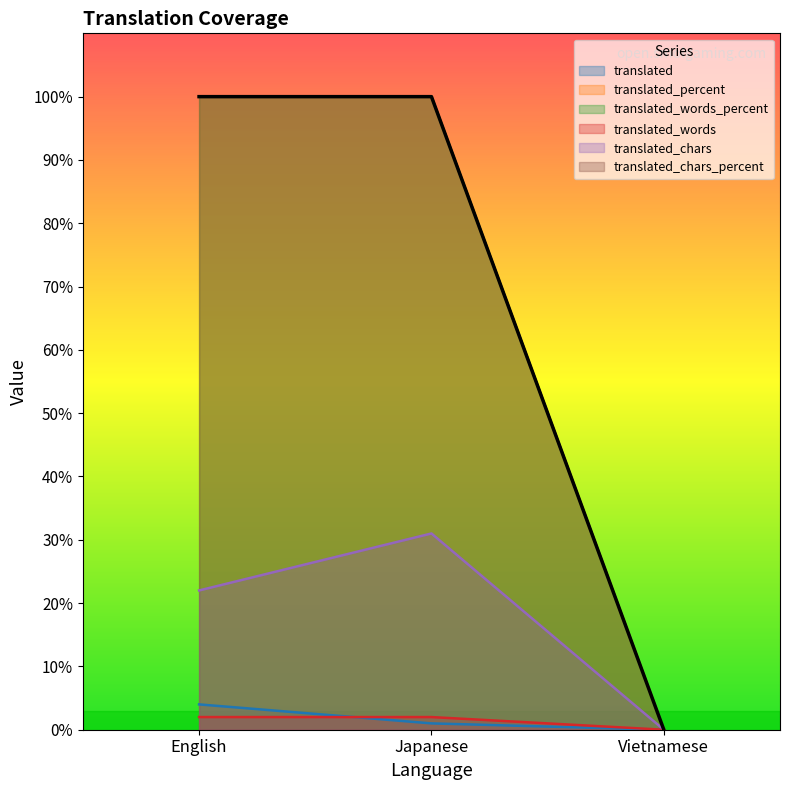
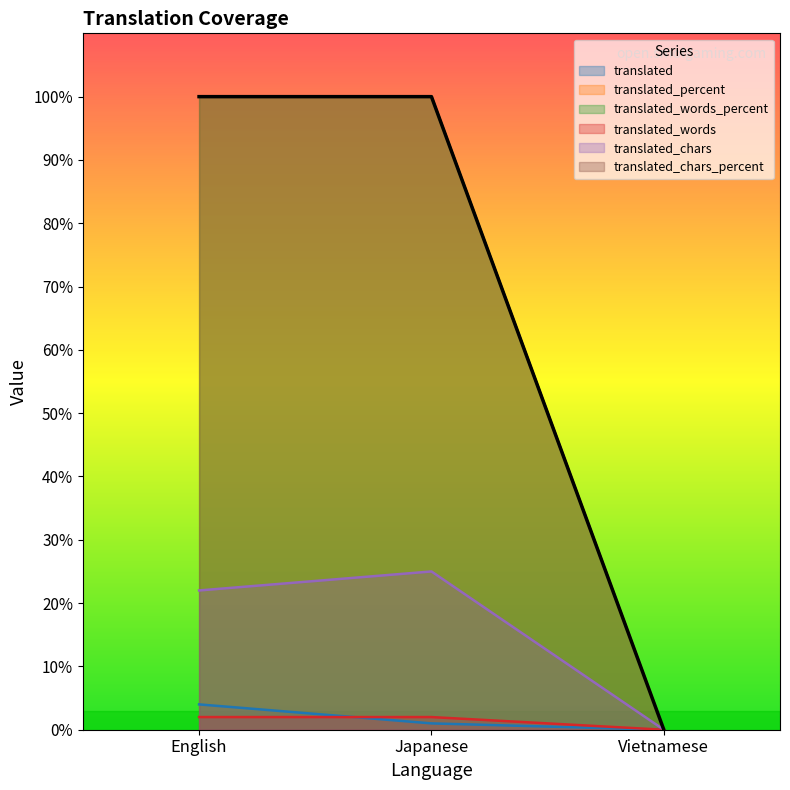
translated_chars, Japanese: 31% -> 25%
